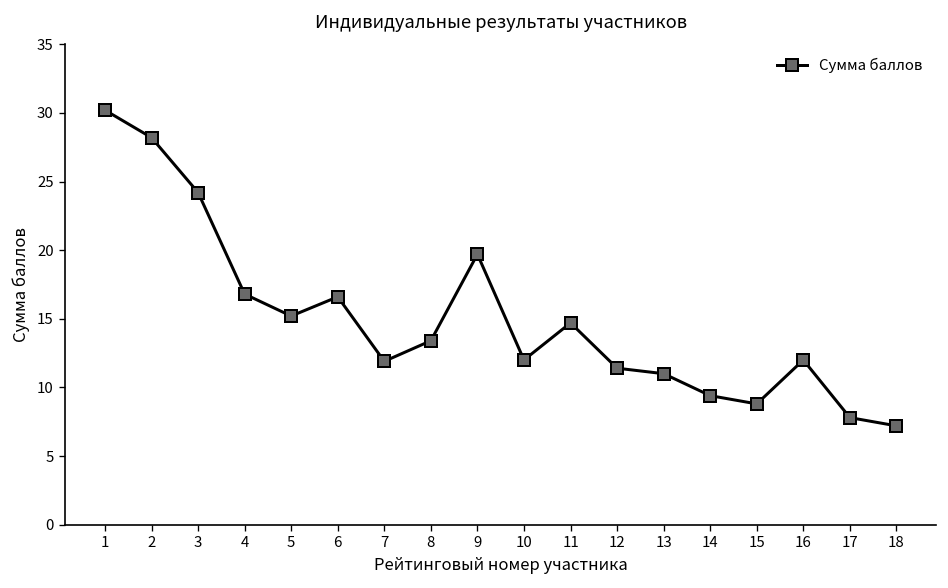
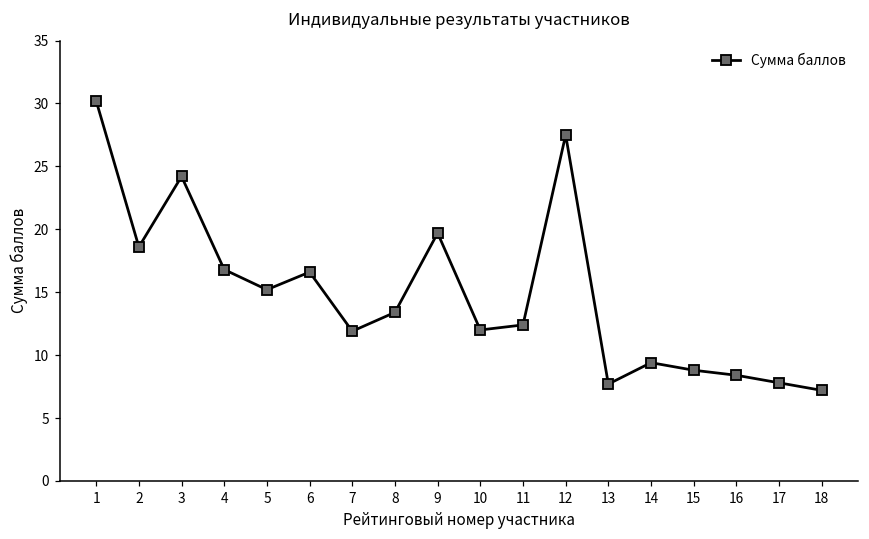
2: 28.2 -> 18.6
11: 14.7 -> 12.4
12: 11.4 -> 27.5
13: 11.0 -> 7.7
16: 12.0 -> 8.4
